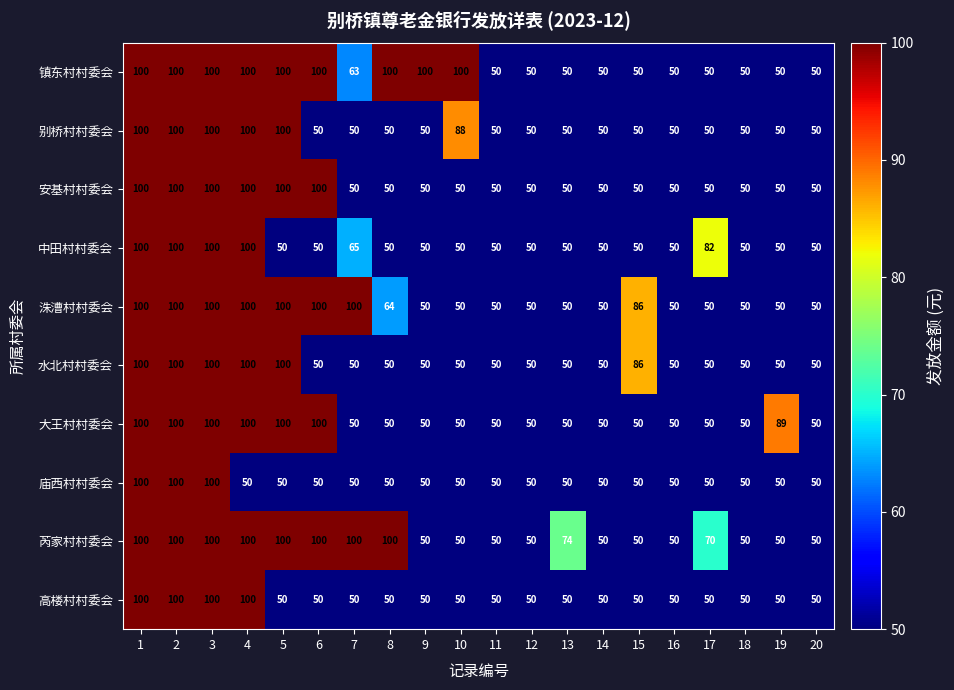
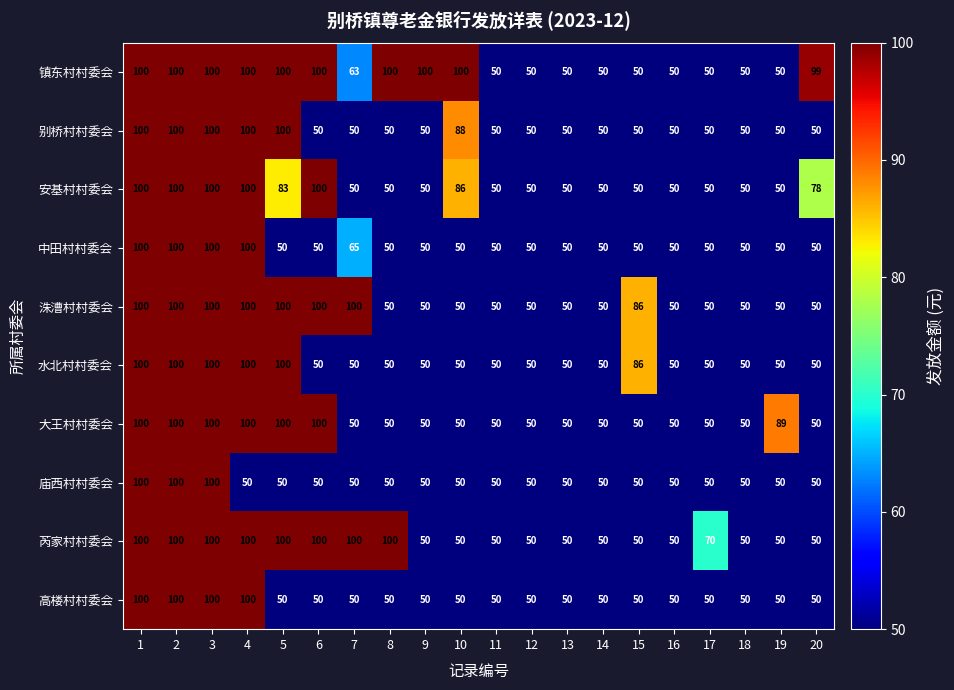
镇东村村委会, 20: 50 -> 99
安基村村委会, 5: 100 -> 83
安基村村委会, 10: 50 -> 86
安基村村委会, 20: 50 -> 78
中田村村委会, 17: 82 -> 50
洙漕村村委会, 8: 64 -> 50
芮家村村委会, 13: 74 -> 50
